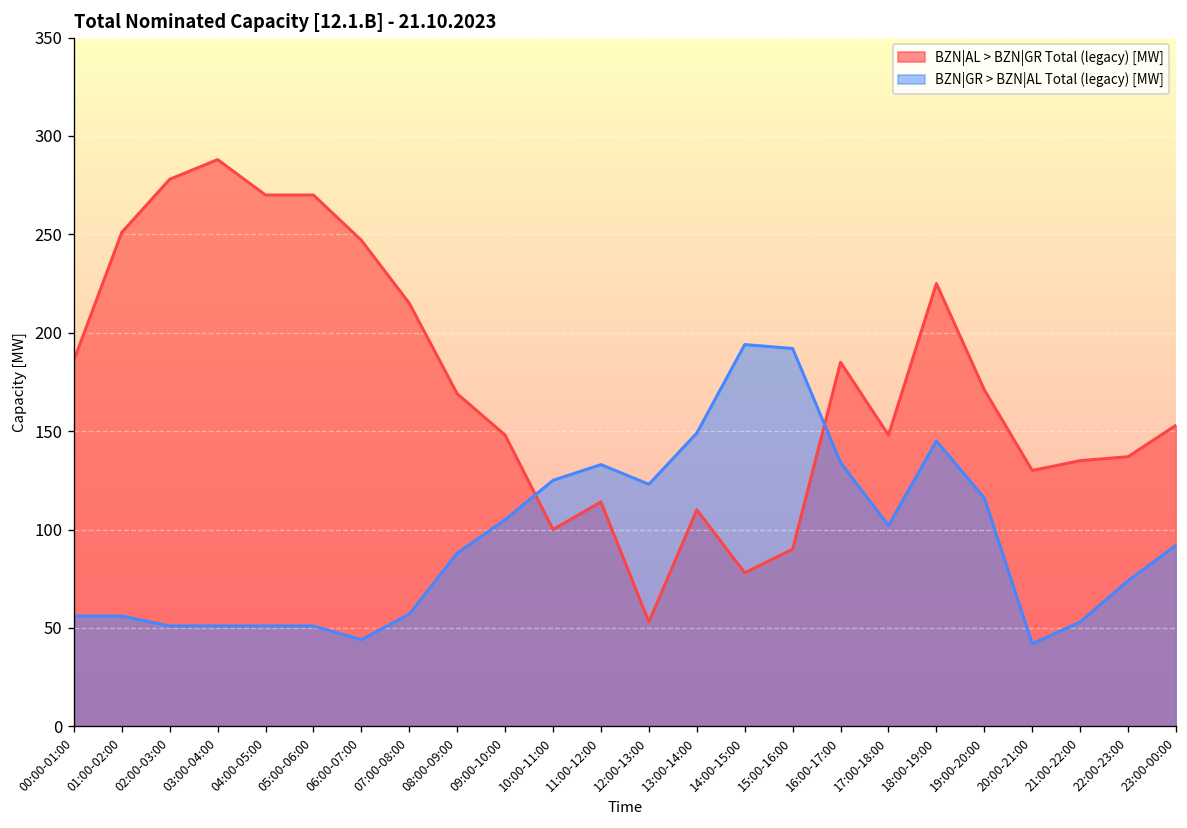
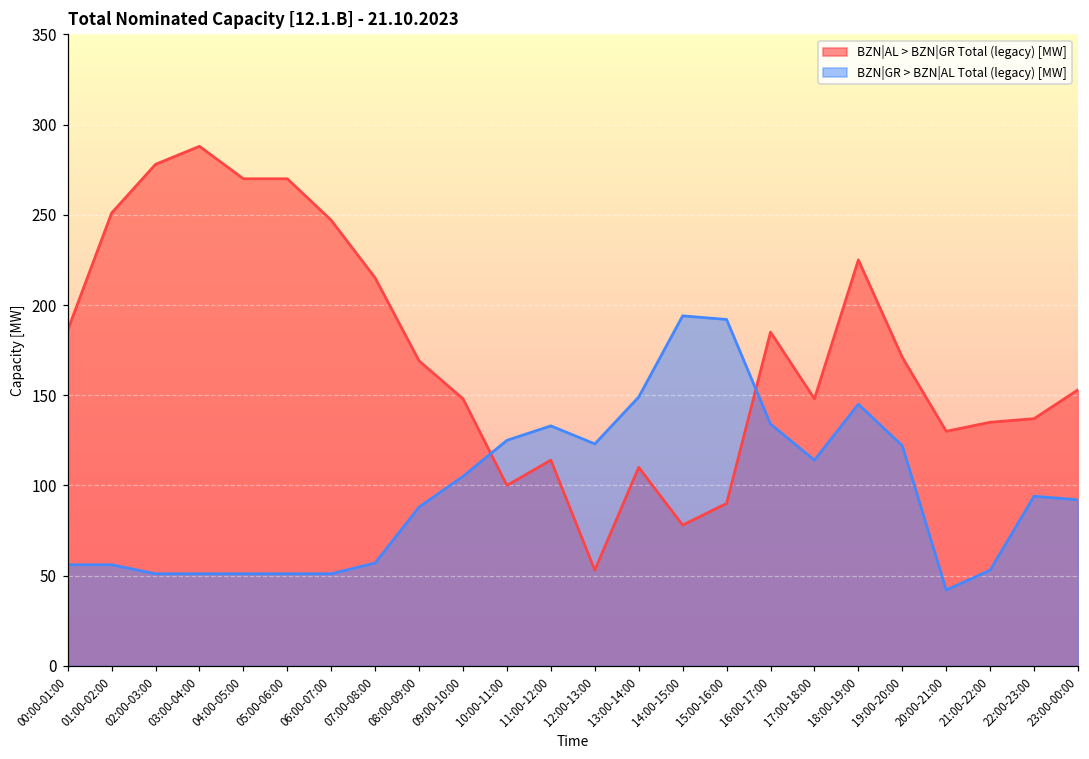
BZN|GR > BZN|AL Total (legacy) [MW], 06:00-07:00: 44 -> 51
BZN|GR > BZN|AL Total (legacy) [MW], 17:00-18:00: 102 -> 114
BZN|GR > BZN|AL Total (legacy) [MW], 19:00-20:00: 116 -> 122
BZN|GR > BZN|AL Total (legacy) [MW], 22:00-23:00: 74 -> 94
